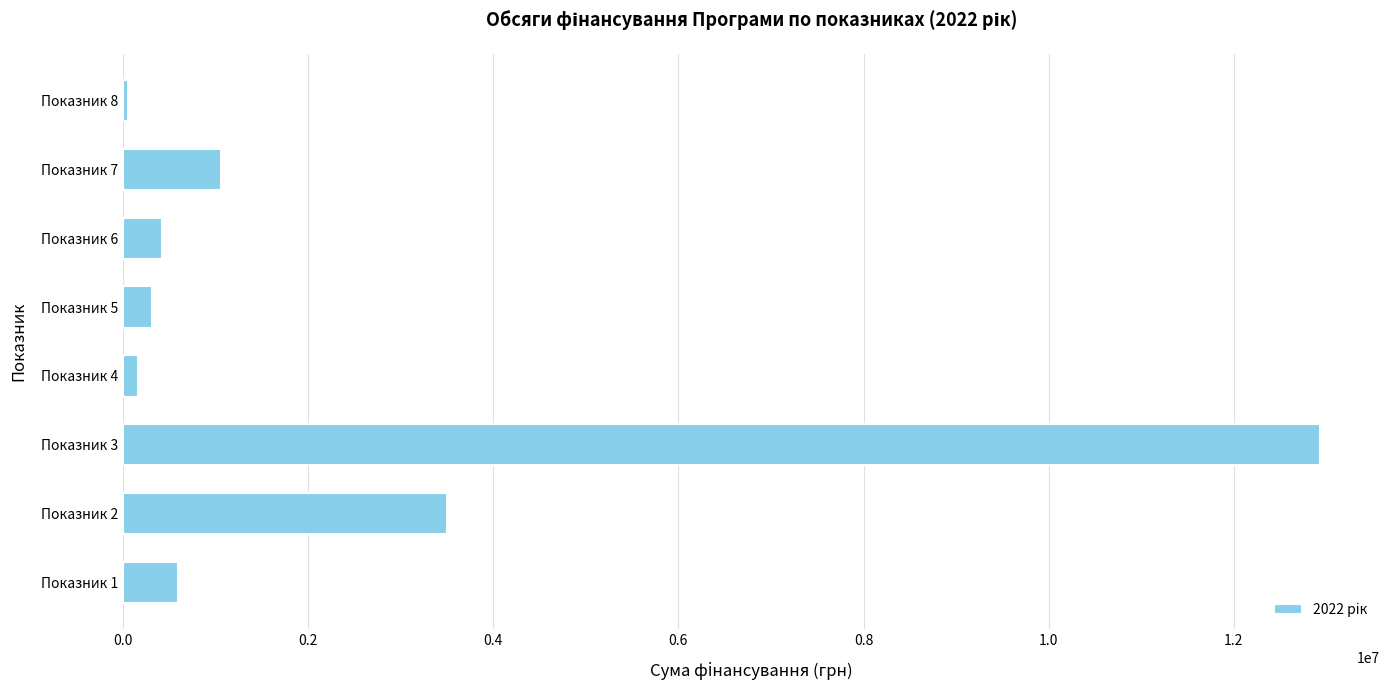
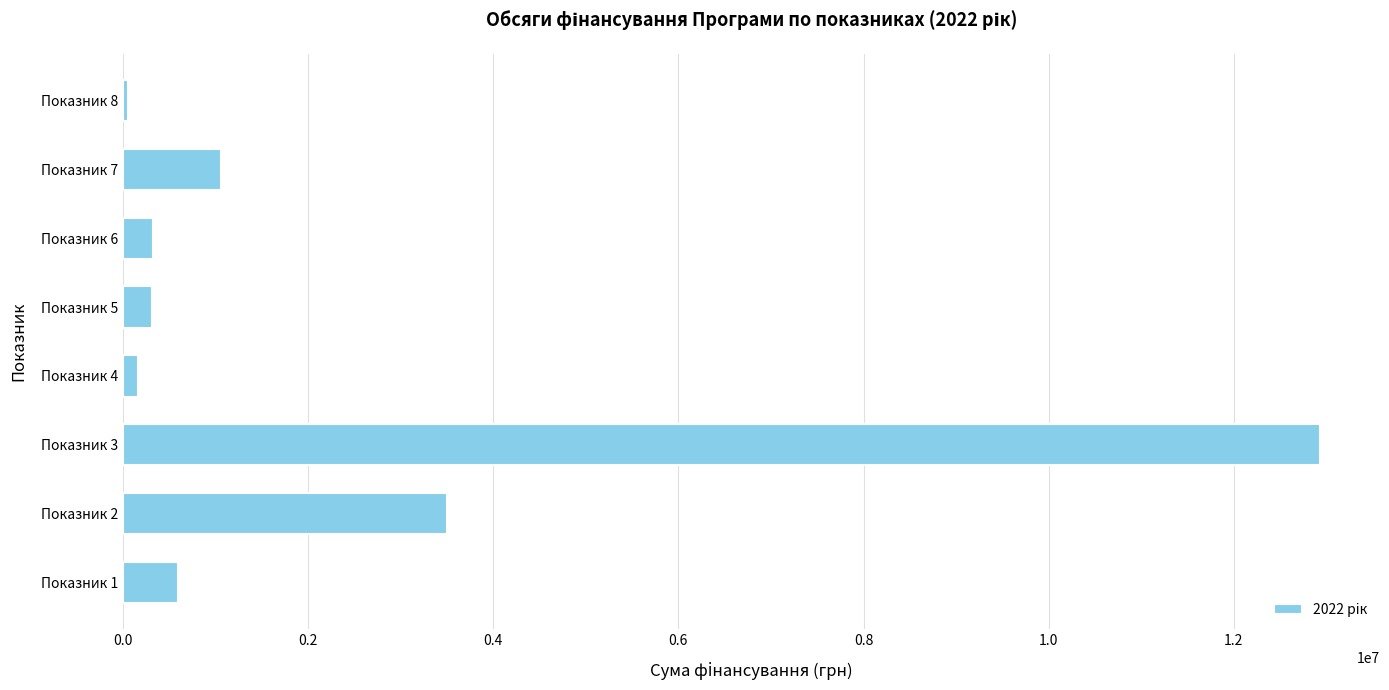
Показник 6: 400000 -> 300000
